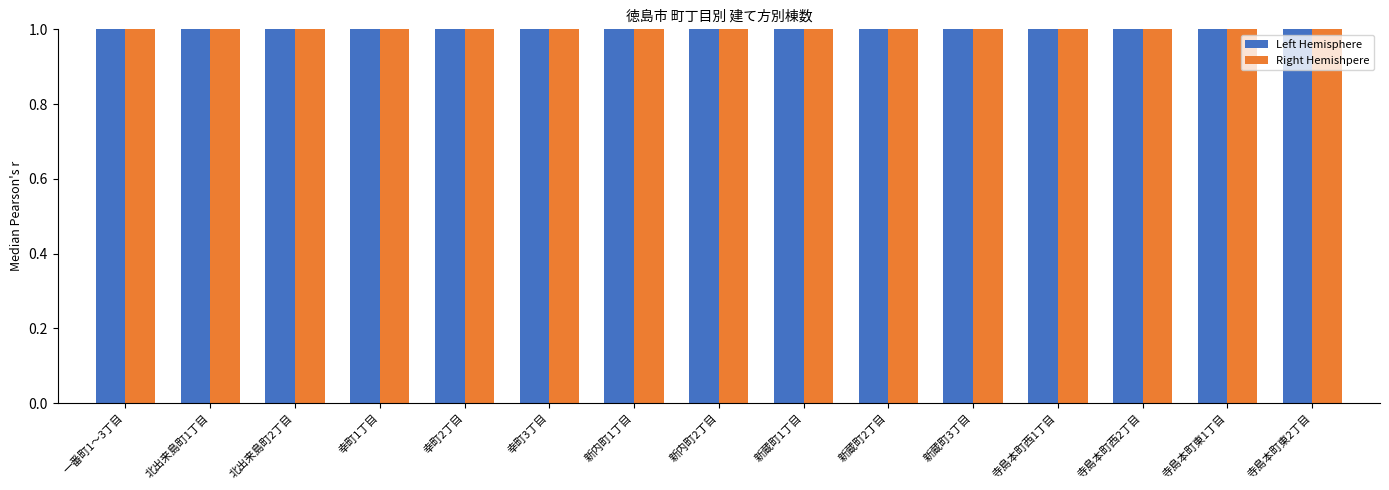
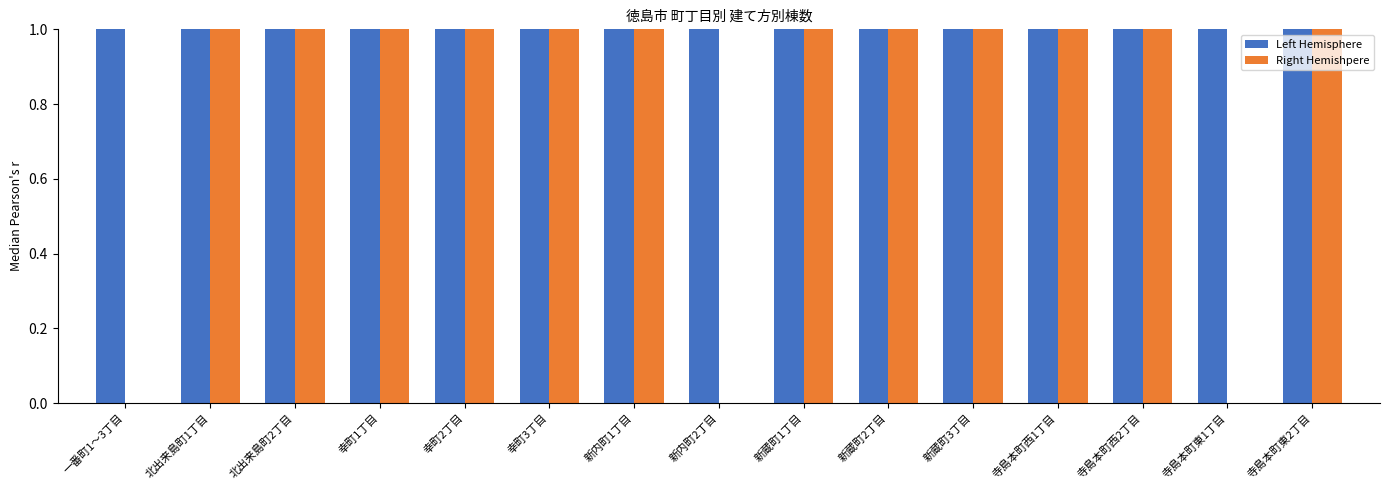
Right Hemishpere, 一番町1～3丁目: 1 -> 0
Right Hemishpere, 新内町2丁目: 1 -> 0
Right Hemishpere, 寺島本町東1丁目: 1 -> 0
